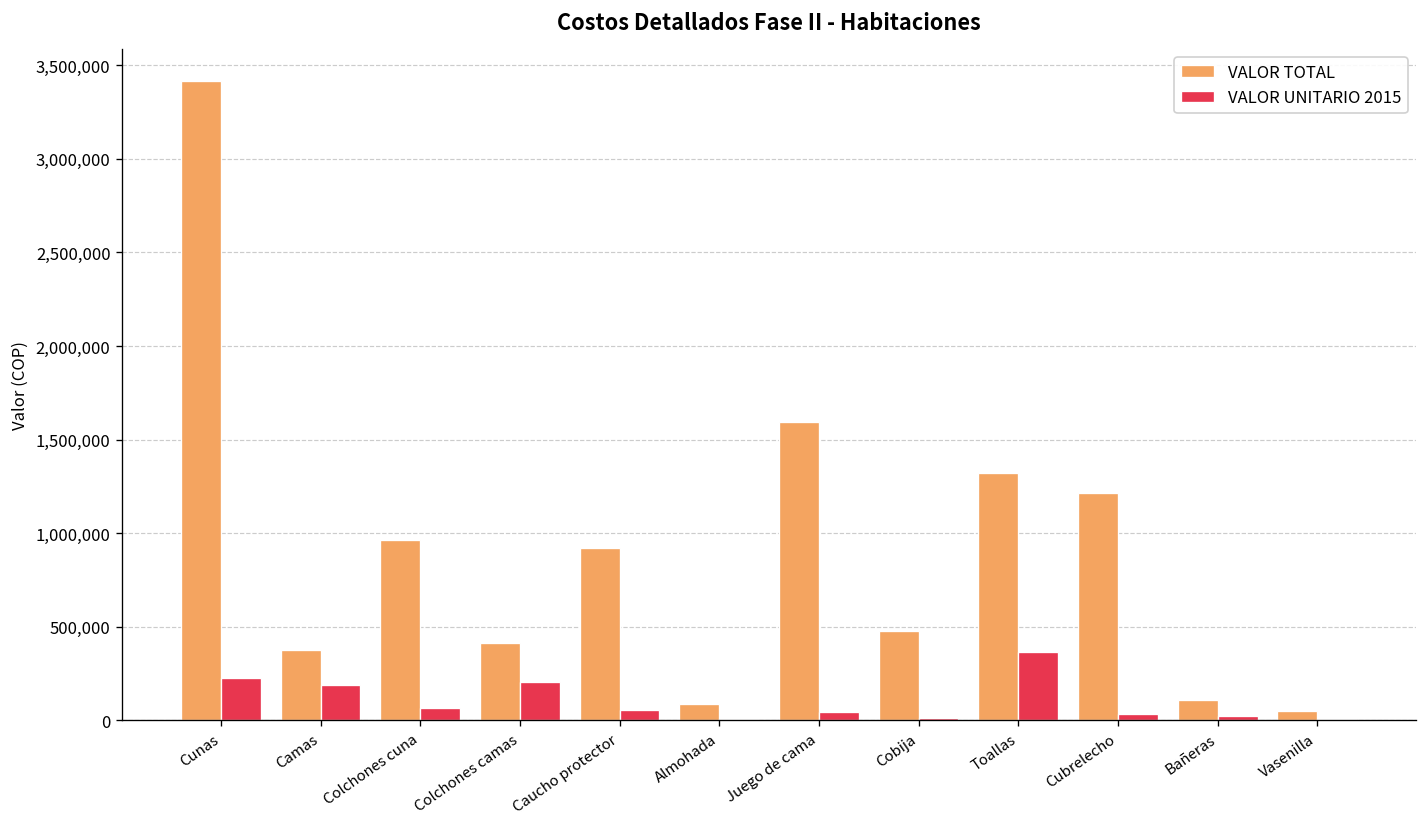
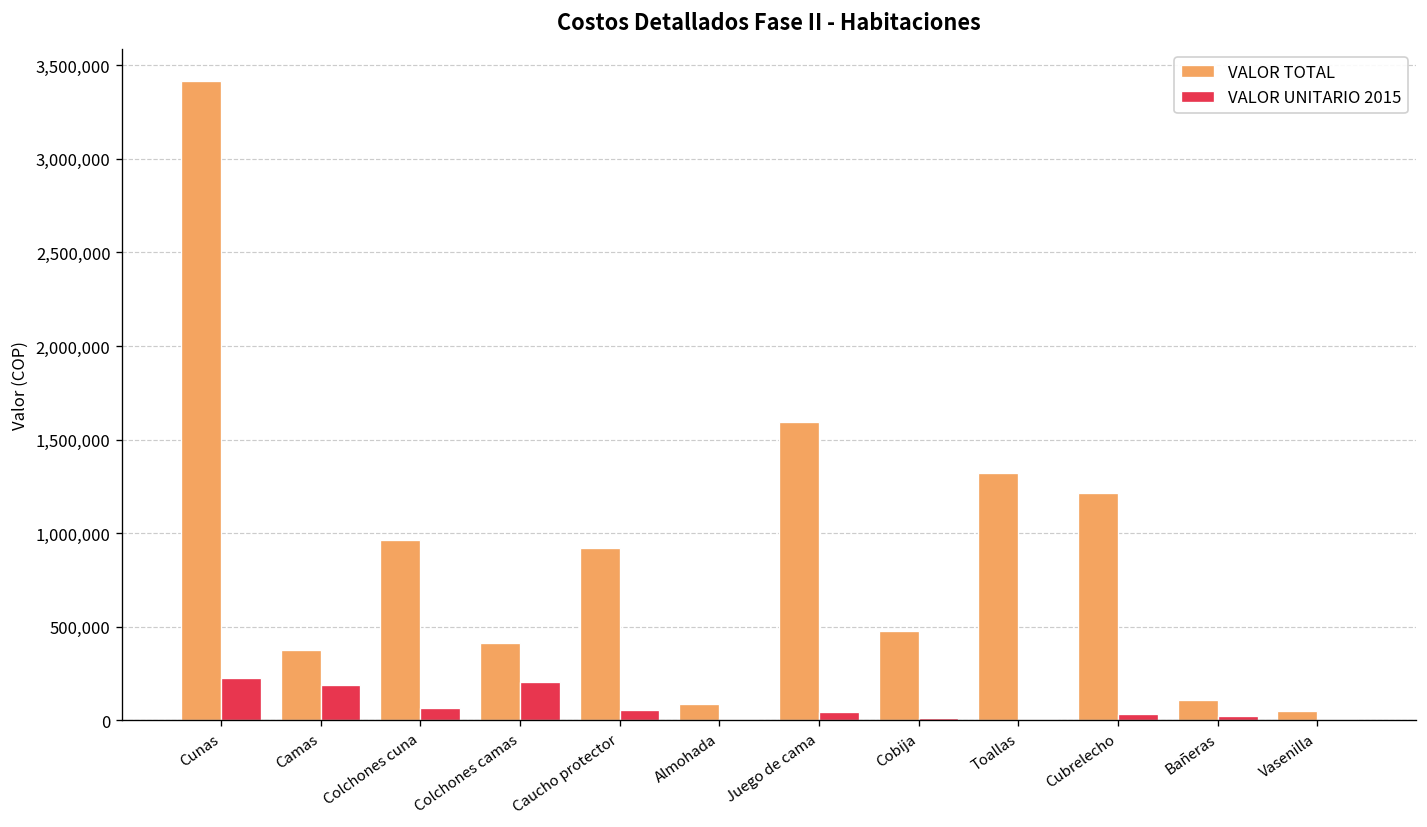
VALOR UNITARIO 2015, Toallas: 360,000 -> 10,000
